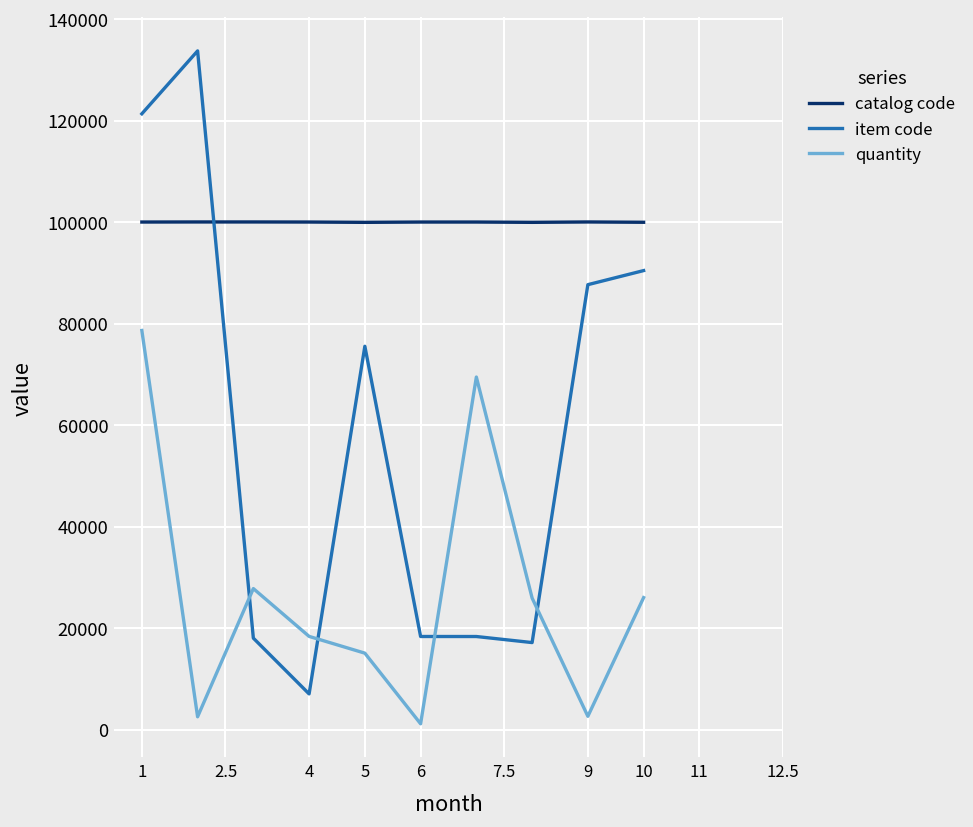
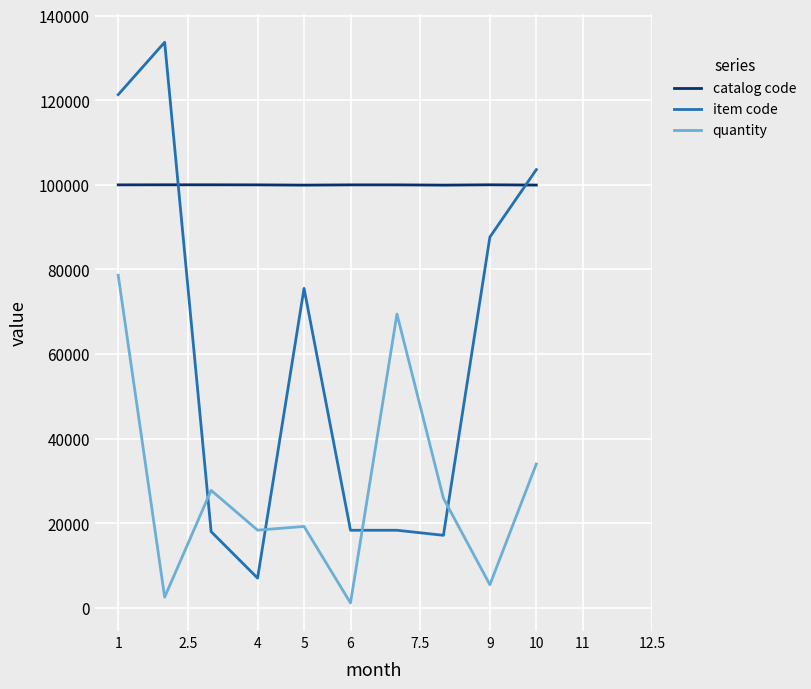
quantity, 5: 15000 -> 19000
quantity, 9: 3000 -> 5000
item code, 10: 90000 -> 104000
quantity, 10: 26000 -> 34000
